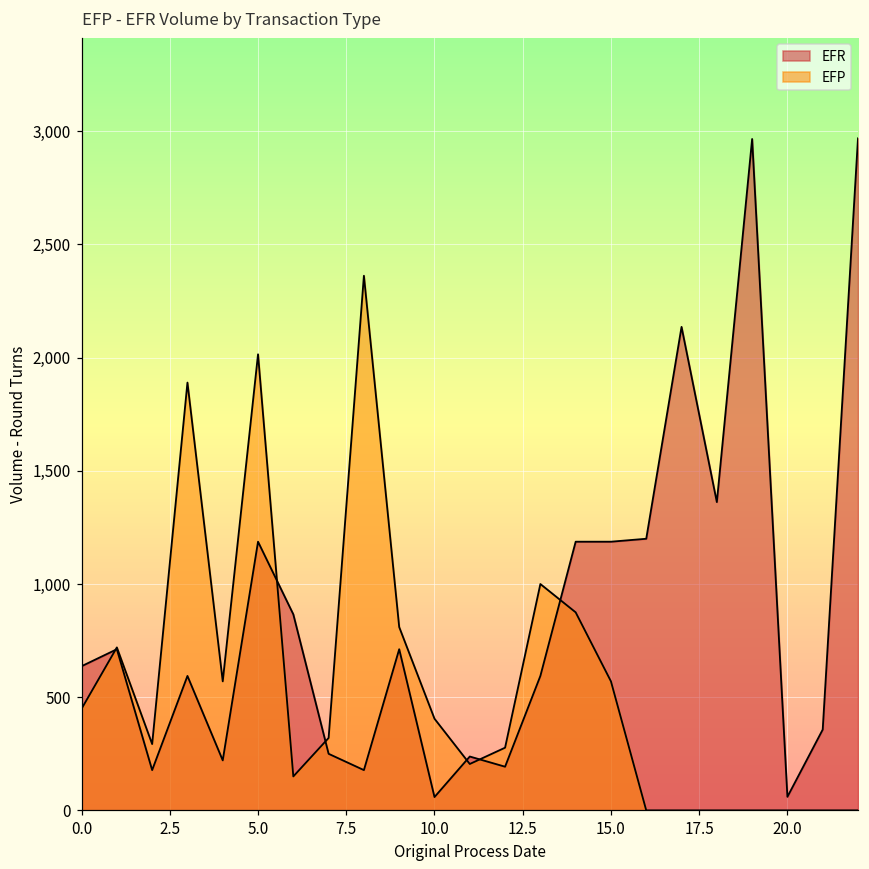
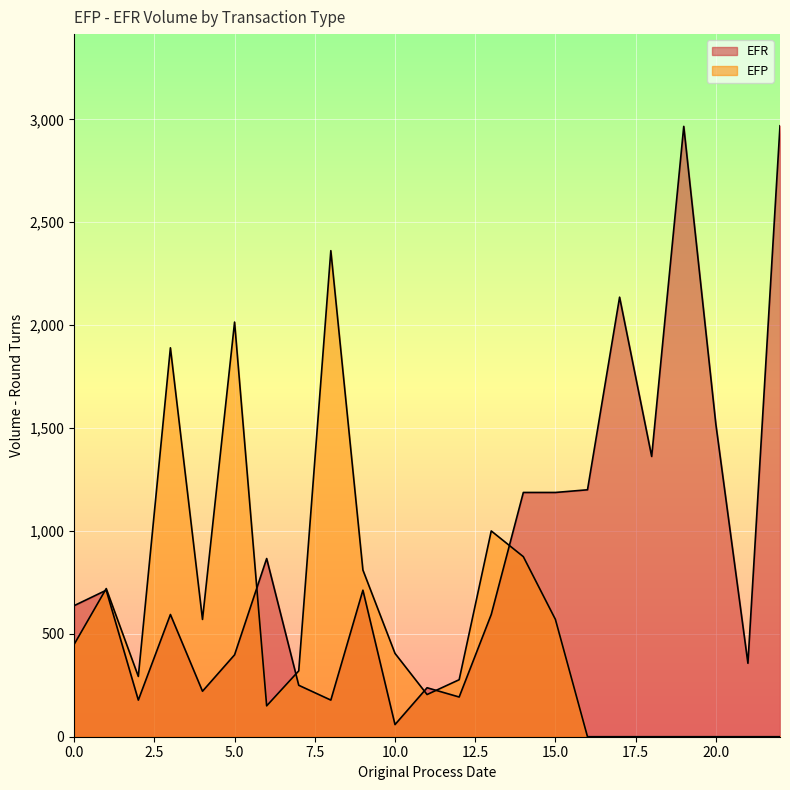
EFR, 5.0: 1,190 -> 400
EFR, 20.0: 60 -> 1,520
